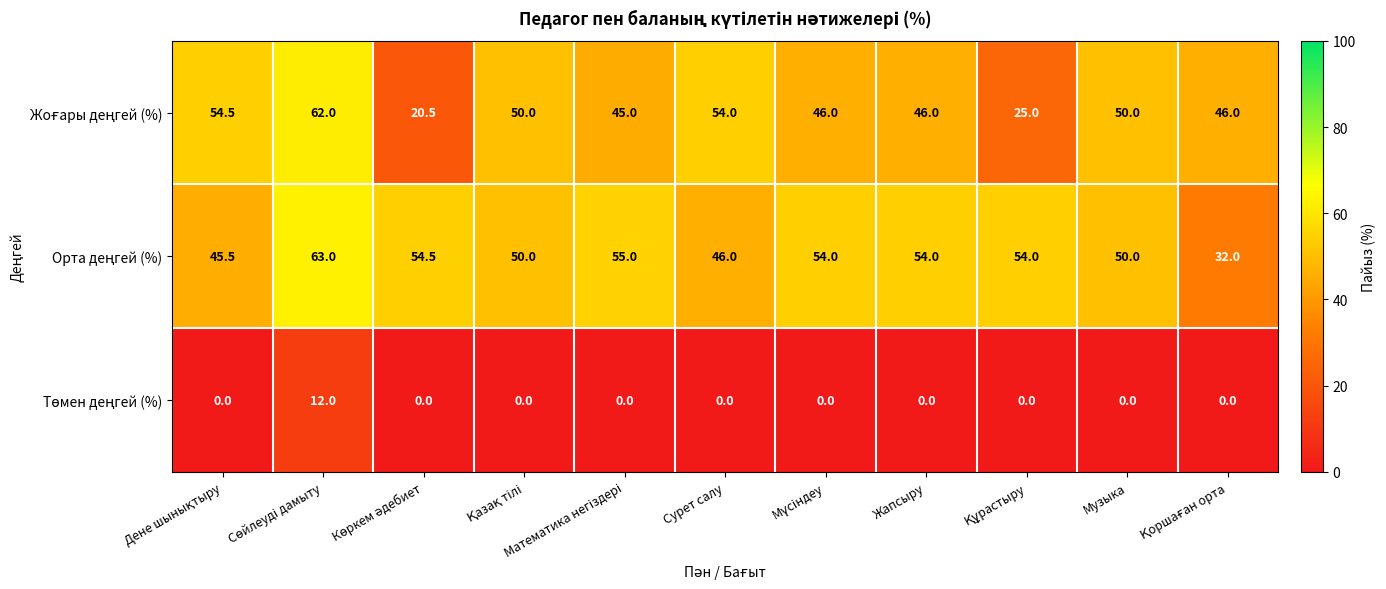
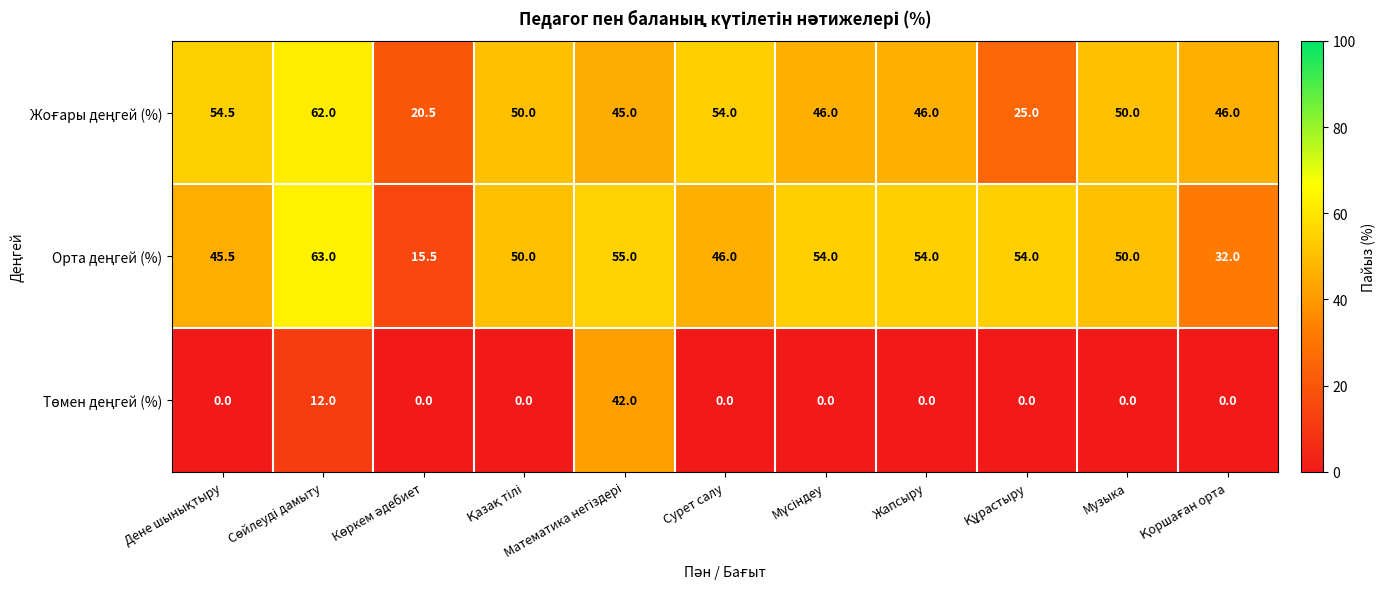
Орта деңгей (%), Көркем әдебиет: 54.5 -> 15.5
Төмен деңгей (%), Математика негіздері: 0.0 -> 42.0
